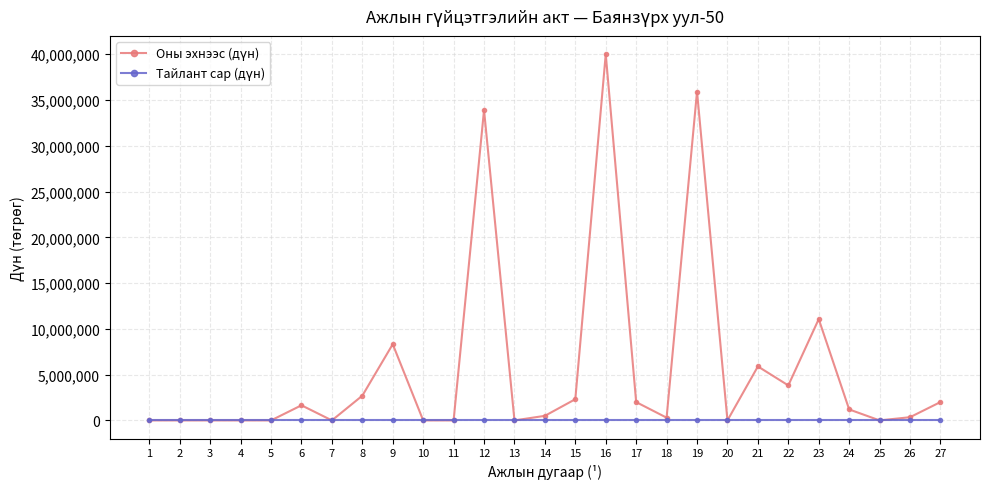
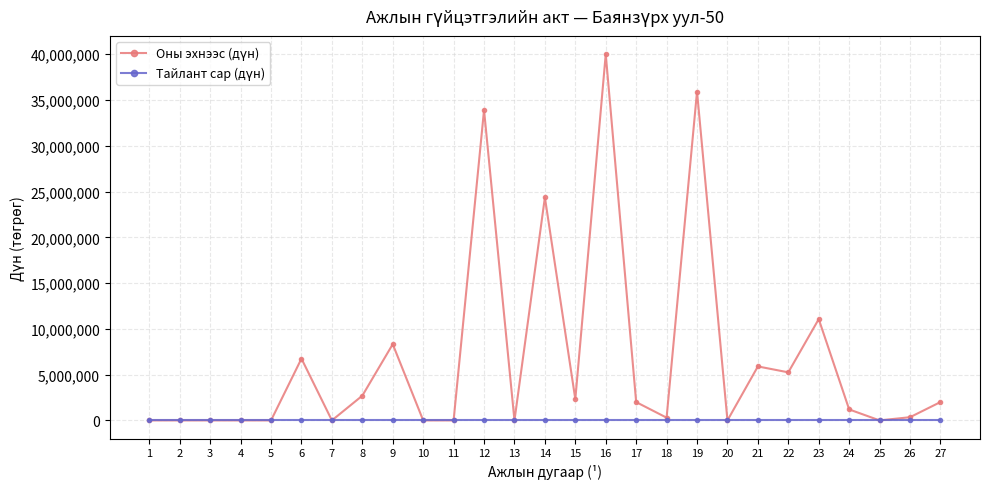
Оны эхнээс (дүн), 6: 2,000,000 -> 7,000,000
Оны эхнээс (дүн), 14: 1,000,000 -> 24,000,000
Оны эхнээс (дүн), 22: 4,000,000 -> 5,000,000
